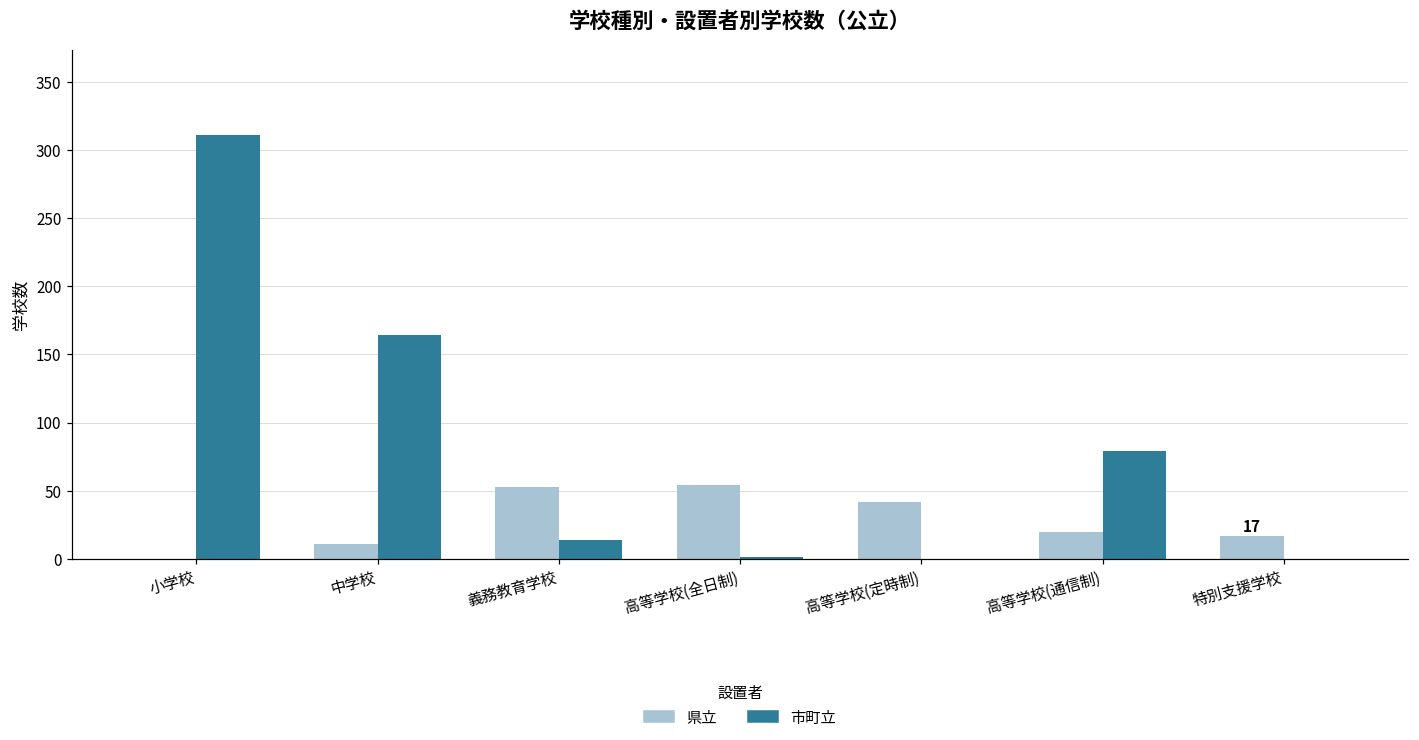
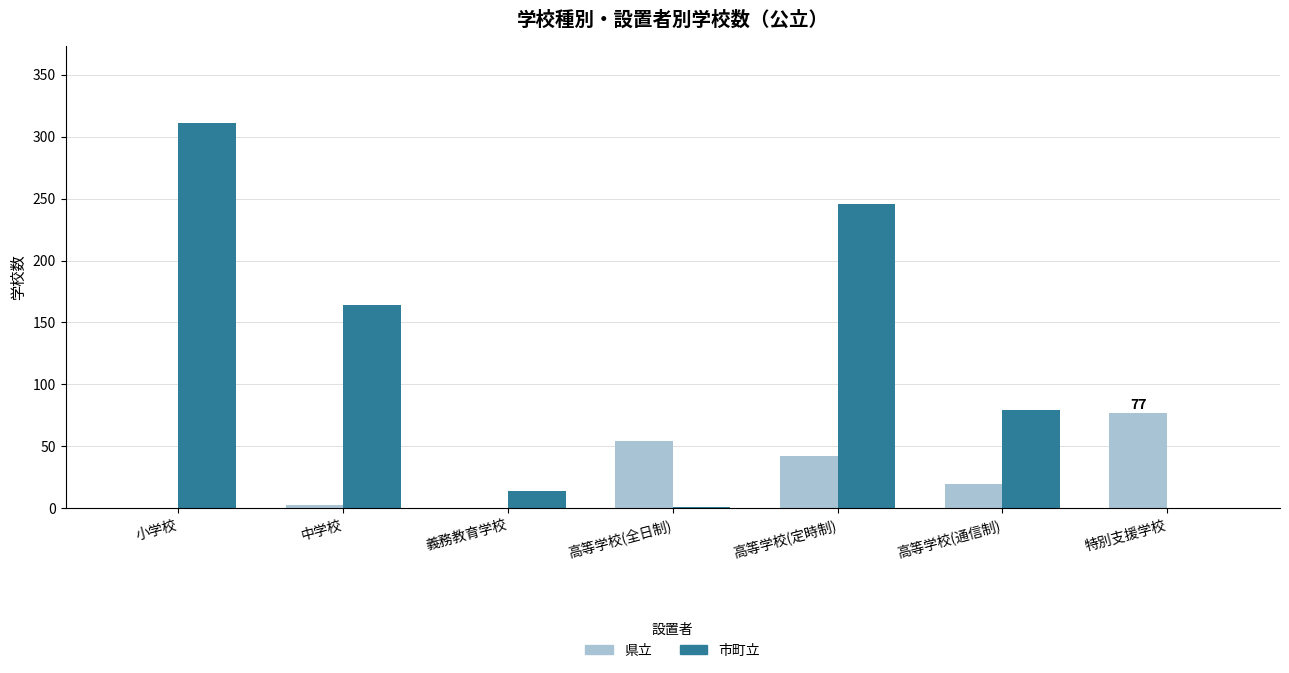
県立, 中学校: 11 -> 3
県立, 義務教育学校: 53 -> 0
市町立, 高等学校(定時制): 0 -> 246
県立, 特別支援学校: 17 -> 77
